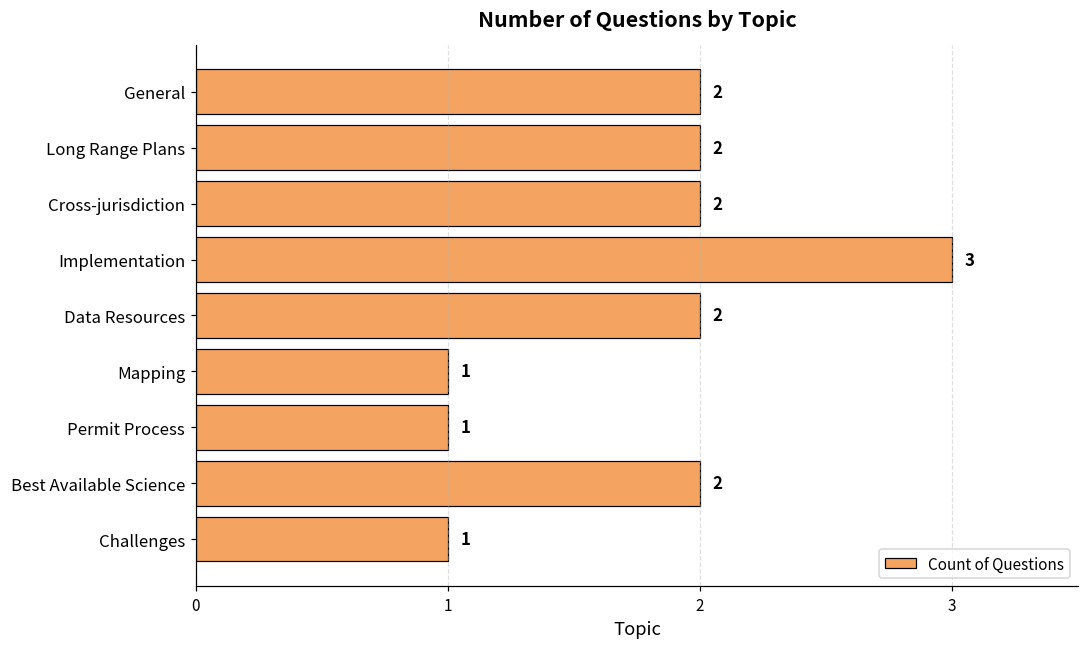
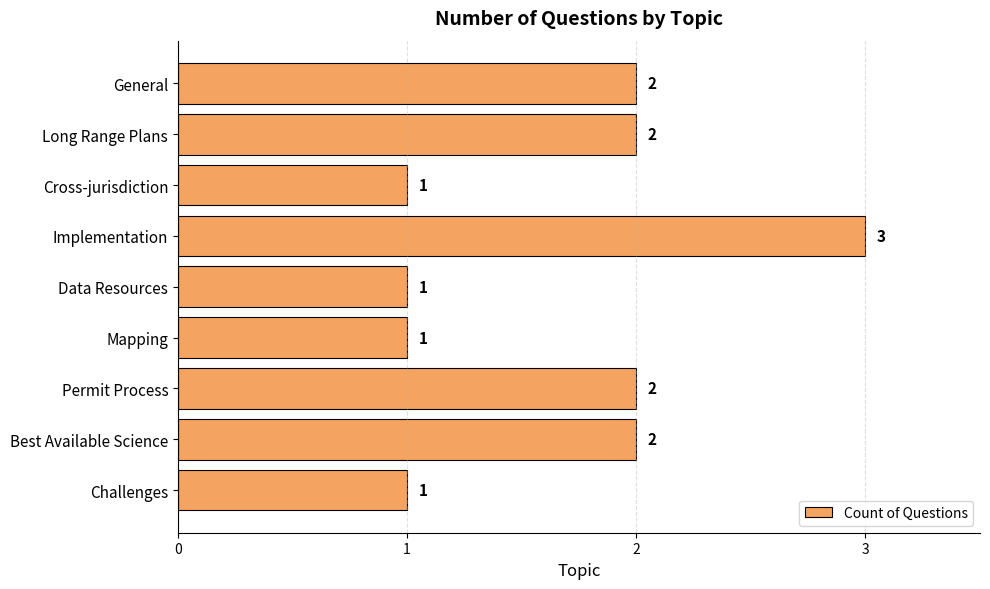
Cross-jurisdiction: 2 -> 1
Data Resources: 2 -> 1
Permit Process: 1 -> 2
